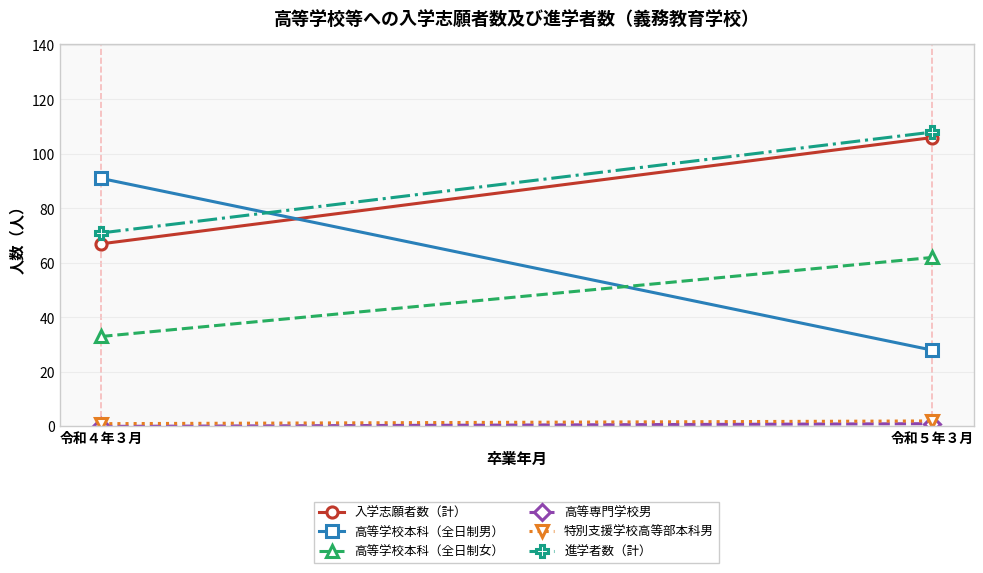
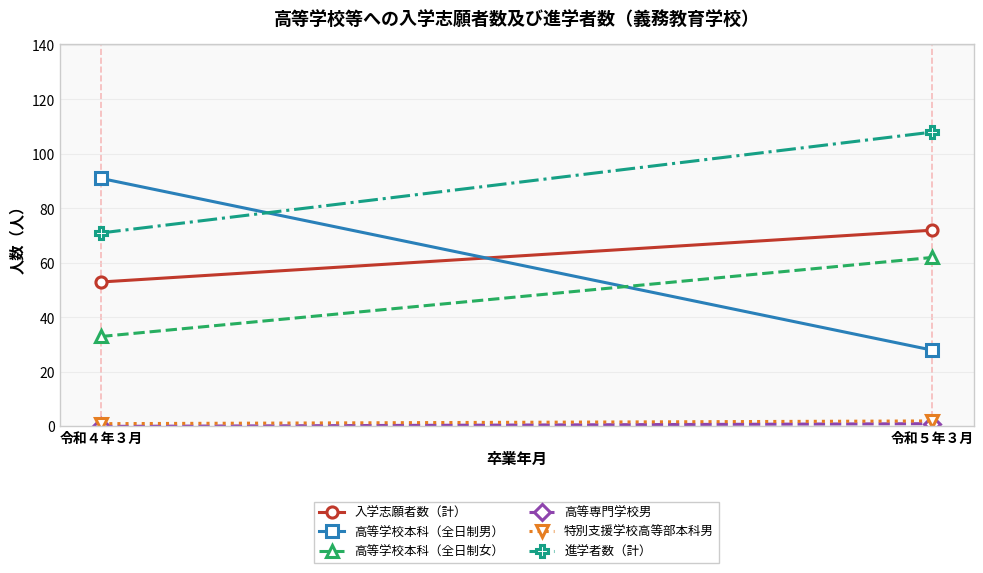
入学志願者数（計）, 令和４年３月: 67 -> 53
入学志願者数（計）, 令和５年３月: 106 -> 72
